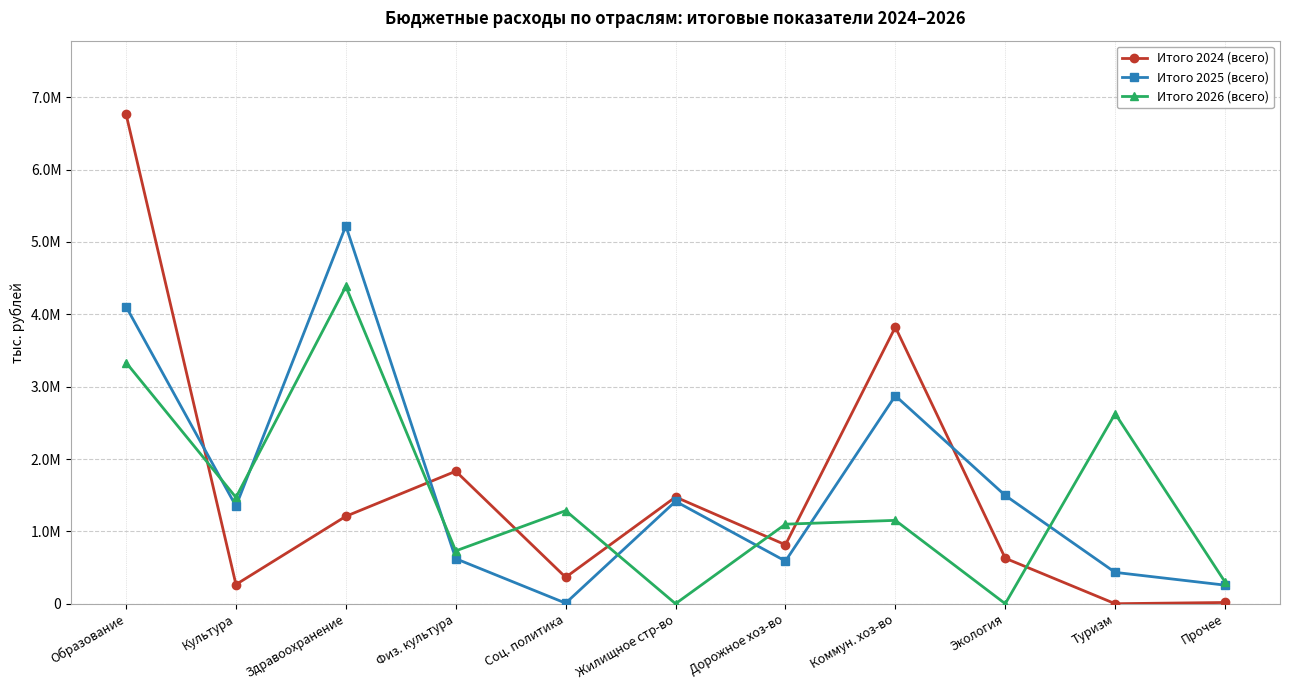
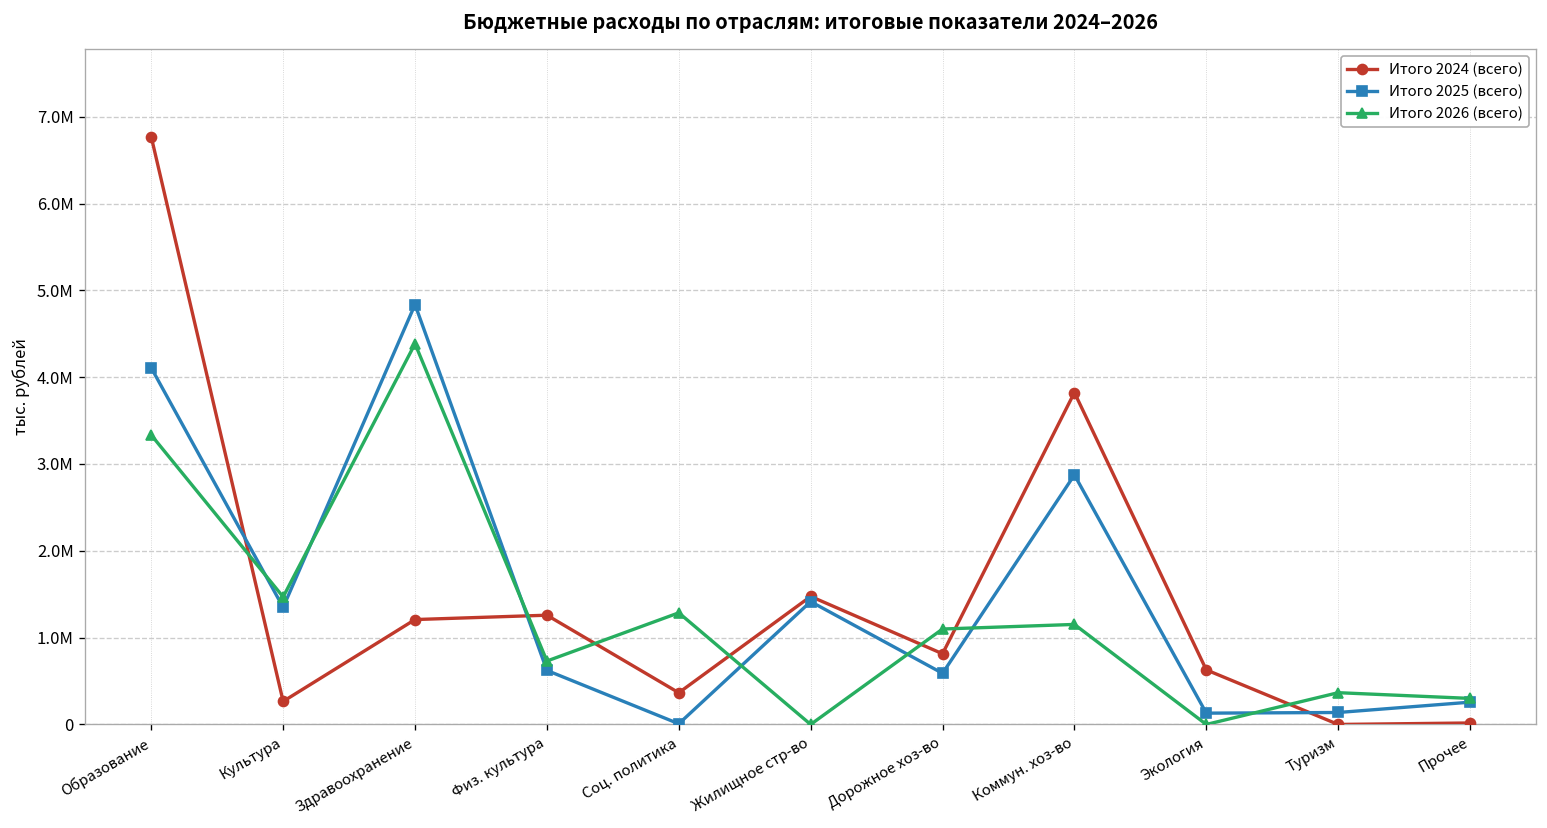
Итого 2025 (всего), Здравоохранение: 5.2М -> 4.8М
Итого 2024 (всего), Физ. культура: 1.8М -> 1.3М
Итого 2025 (всего), Экология: 1.5М -> 0.1М
Итого 2025 (всего), Туризм: 0.4М -> 0.1М
Итого 2026 (всего), Туризм: 2.6М -> 0.4М
